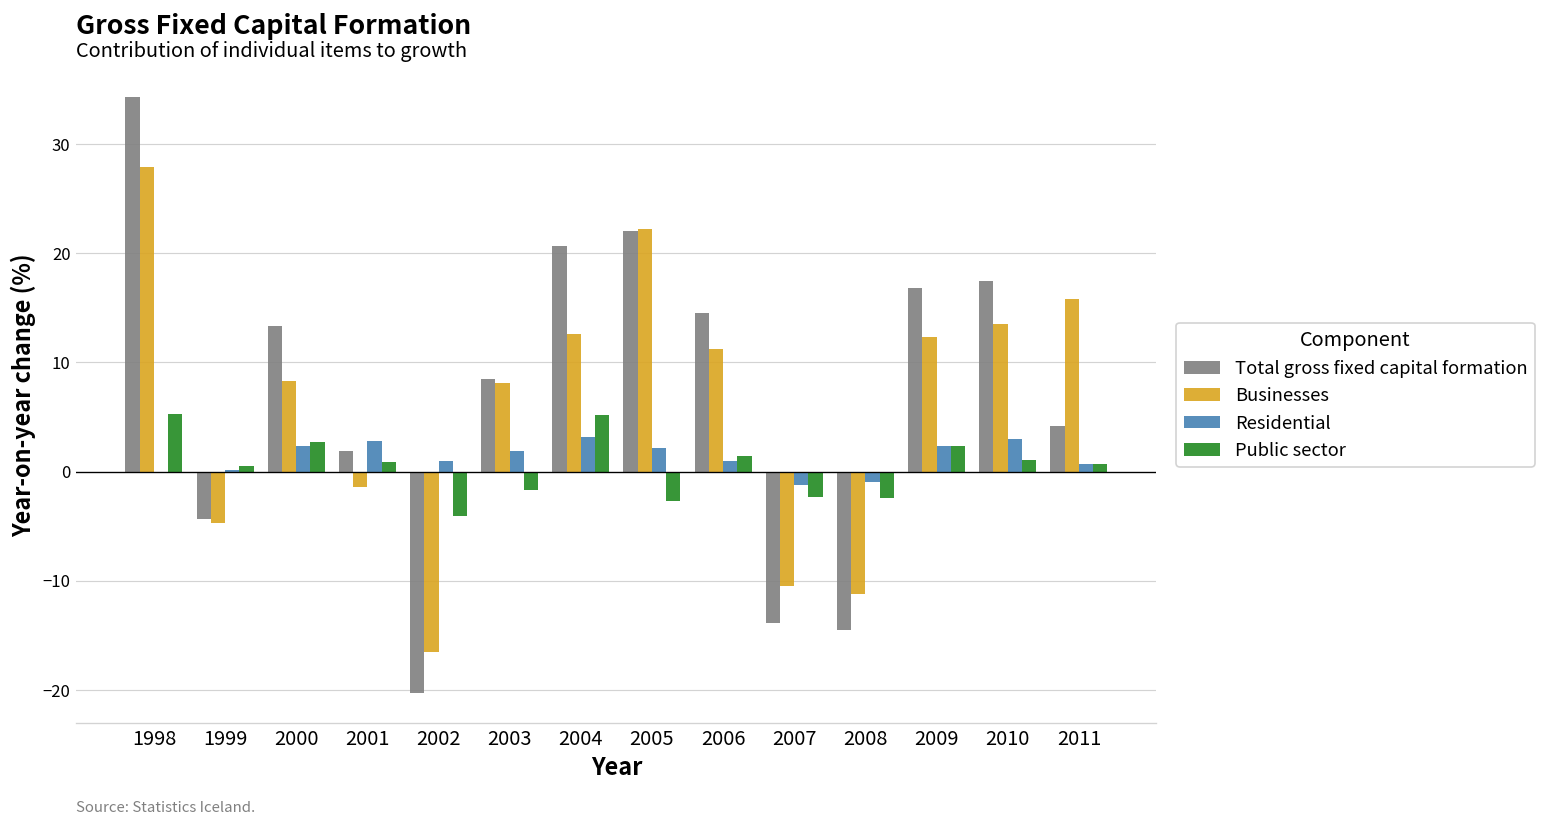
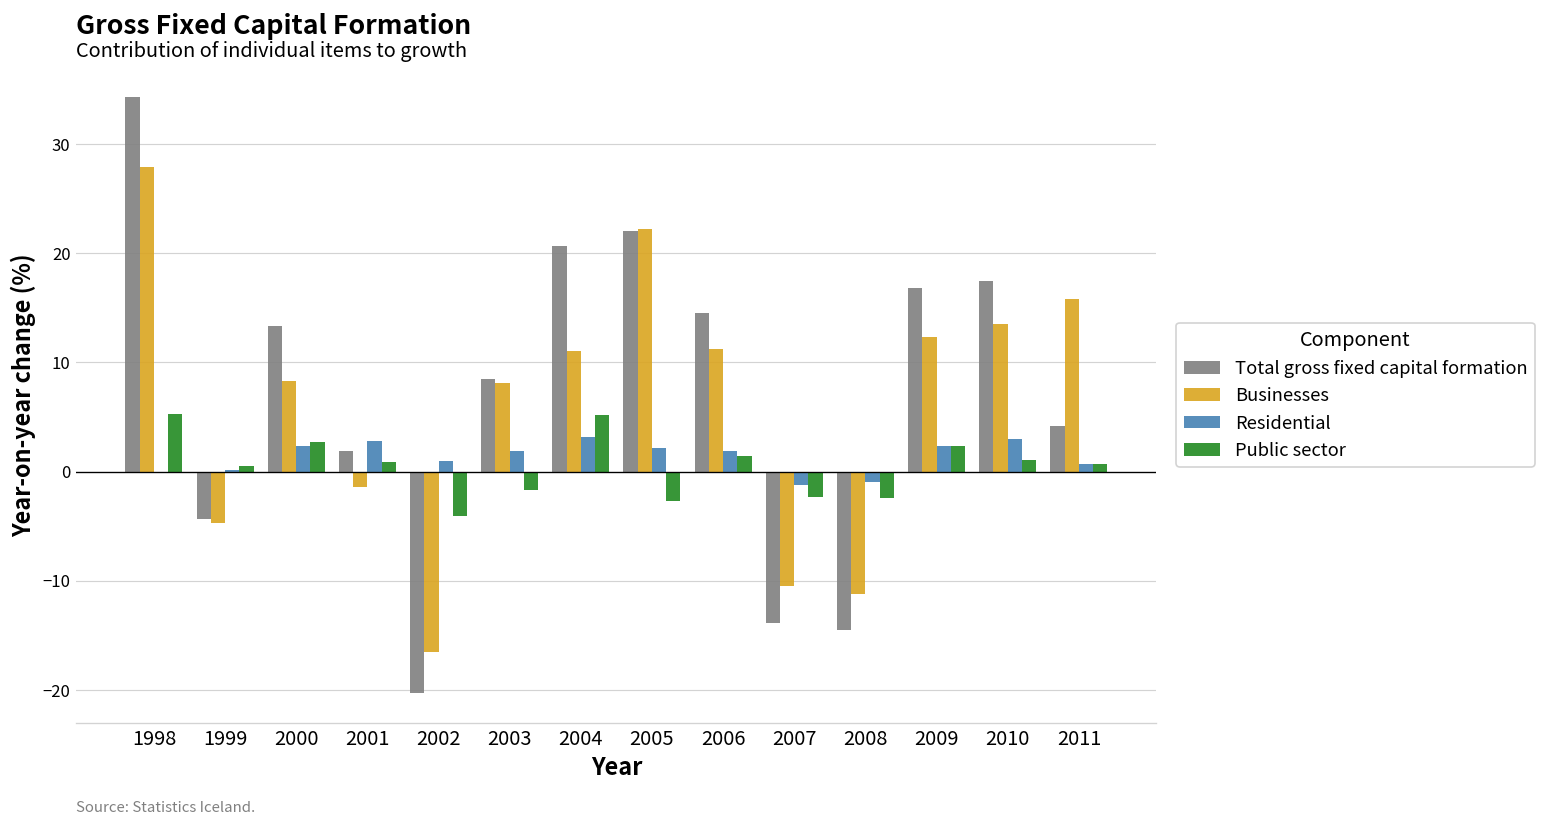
Businesses, 2004: 13 -> 11
Residential, 2006: 1 -> 2
